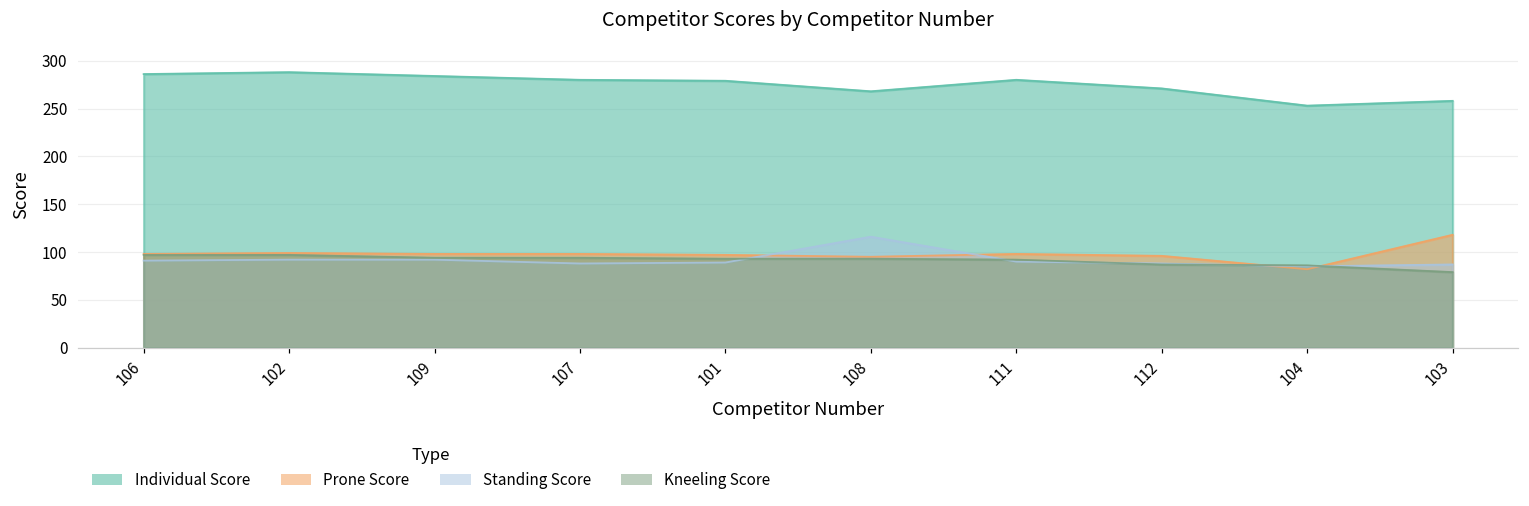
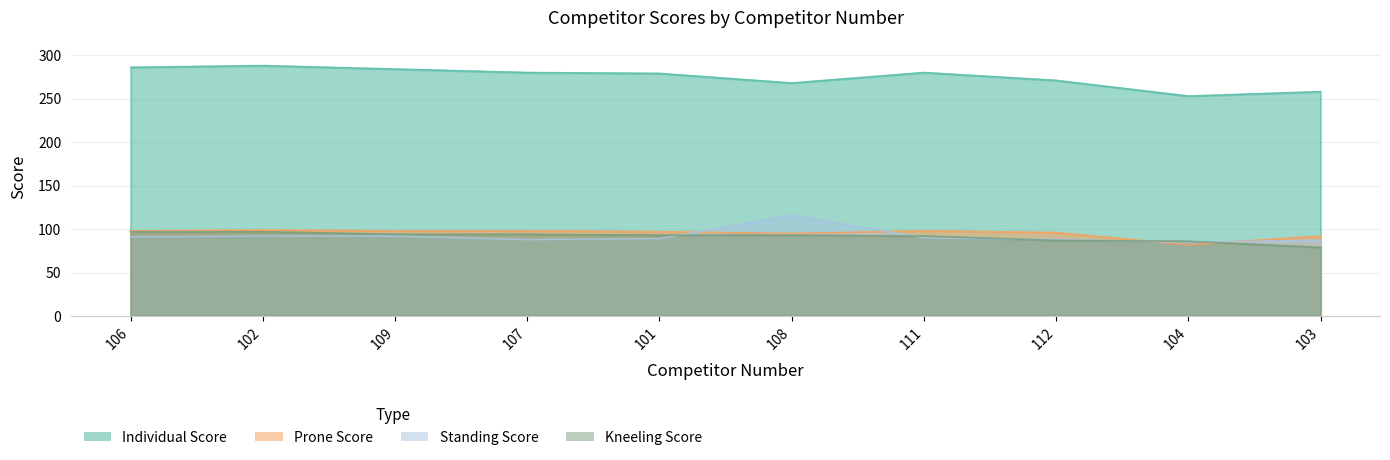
Prone Score, 103: 120 -> 90
